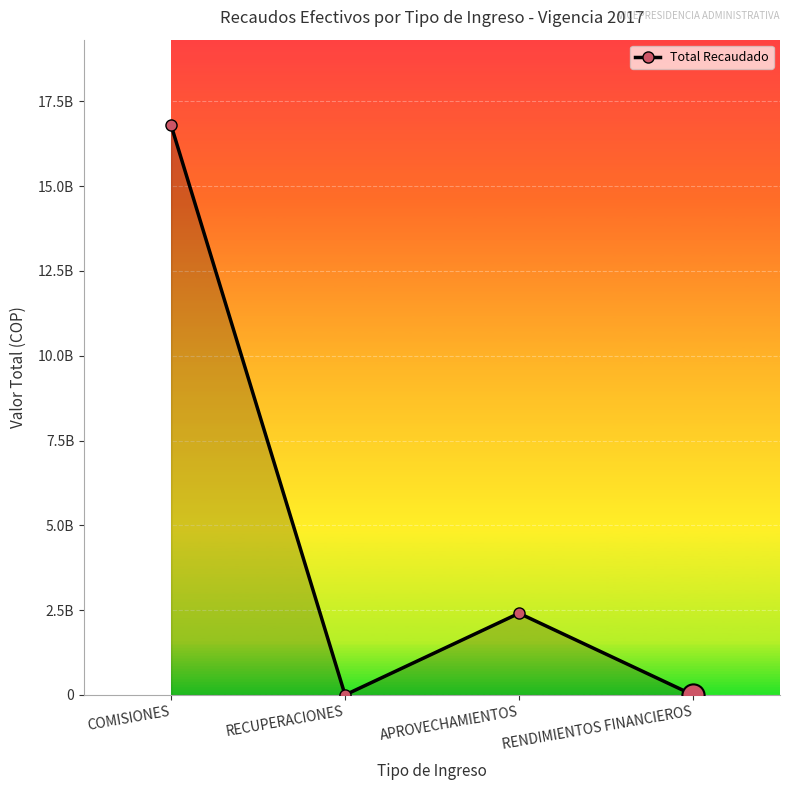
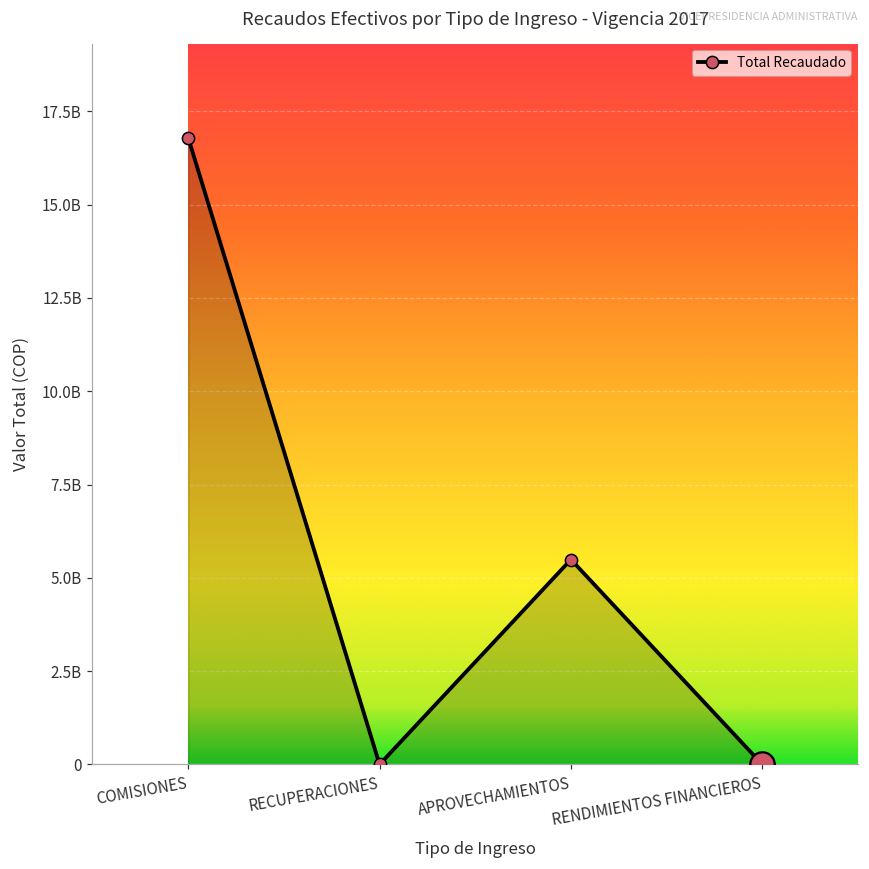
Total Recaudado, APROVECHAMIENTOS: 2400000000 -> 5500000000
